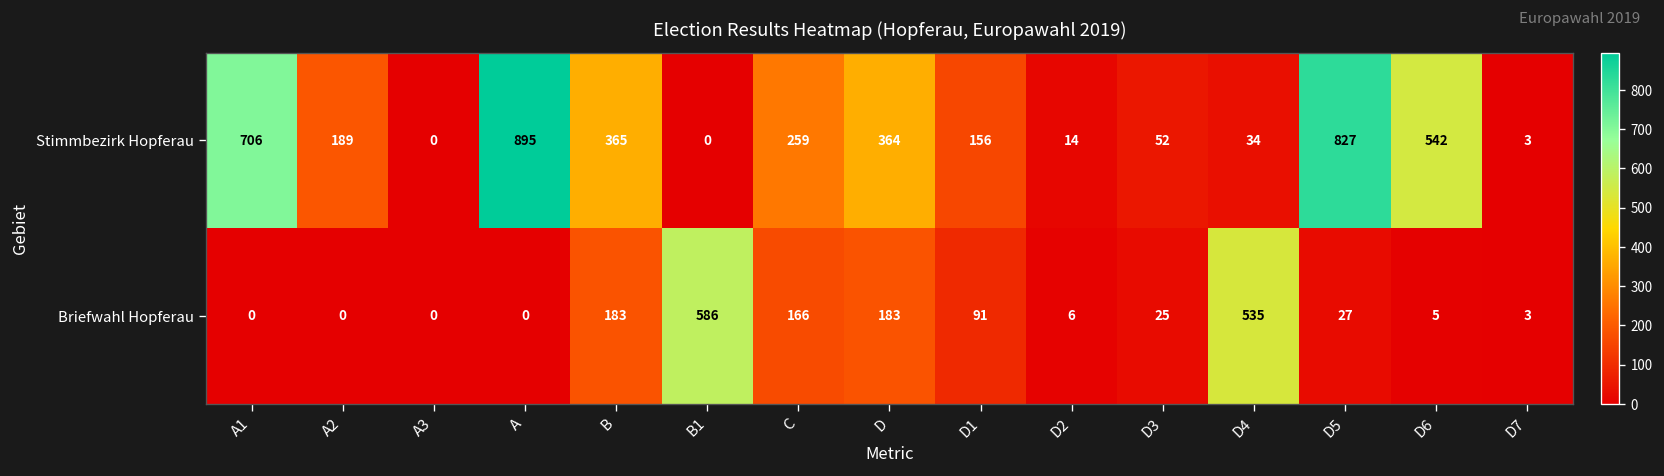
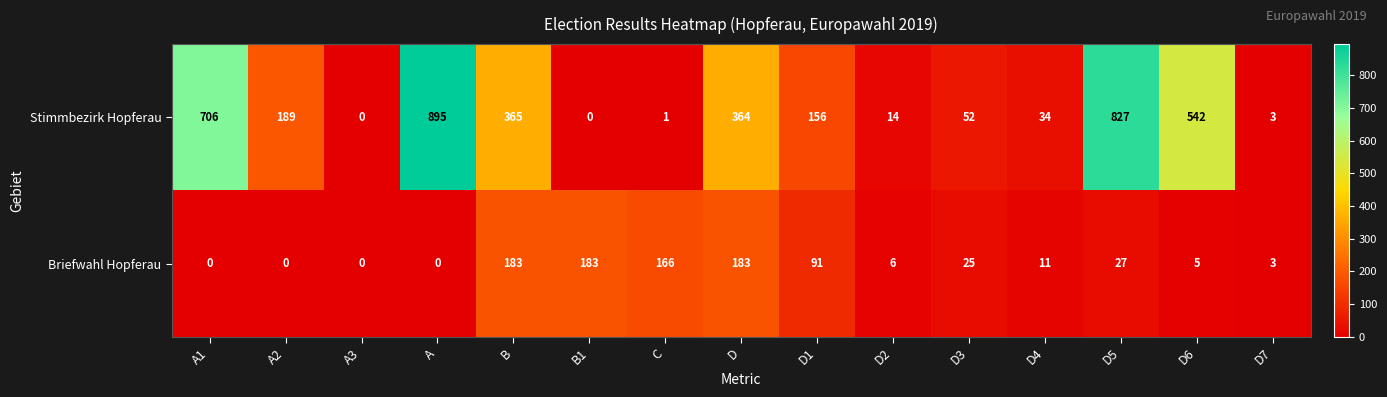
Stimmbezirk Hopferau, C: 259 -> 1
Briefwahl Hopferau, B1: 586 -> 183
Briefwahl Hopferau, D4: 535 -> 11
